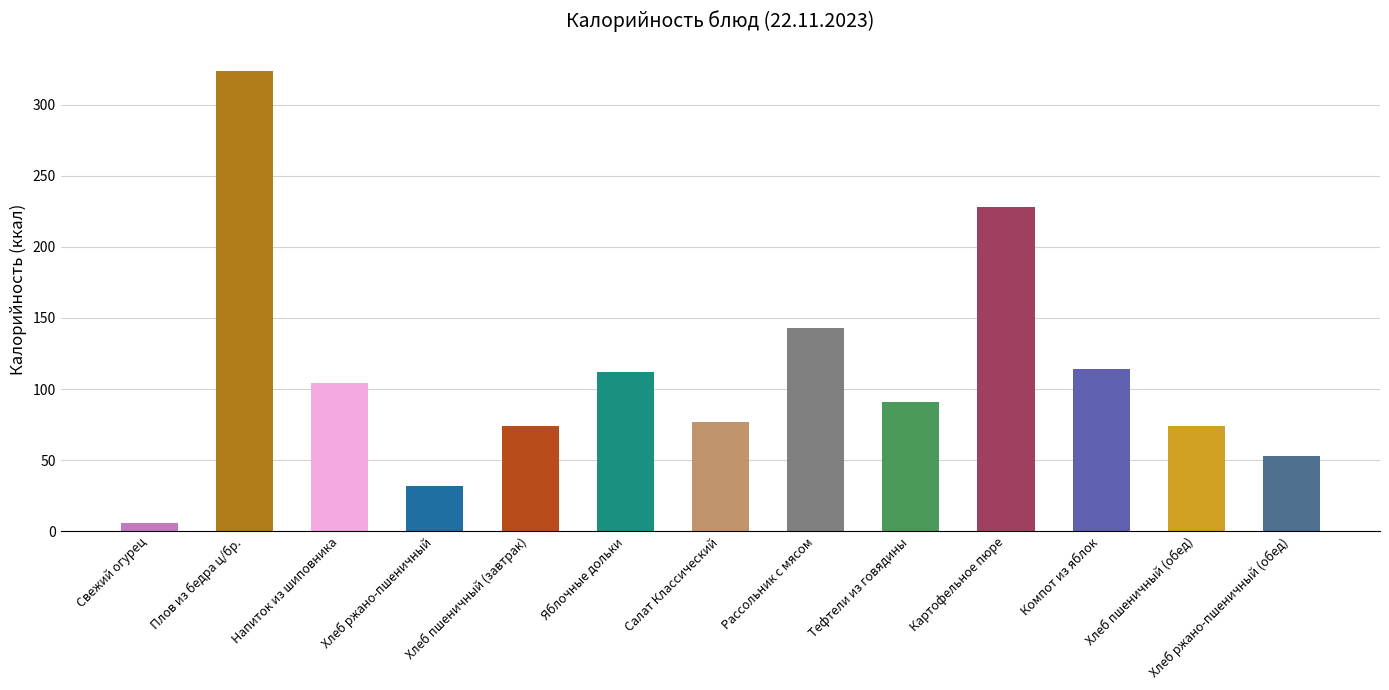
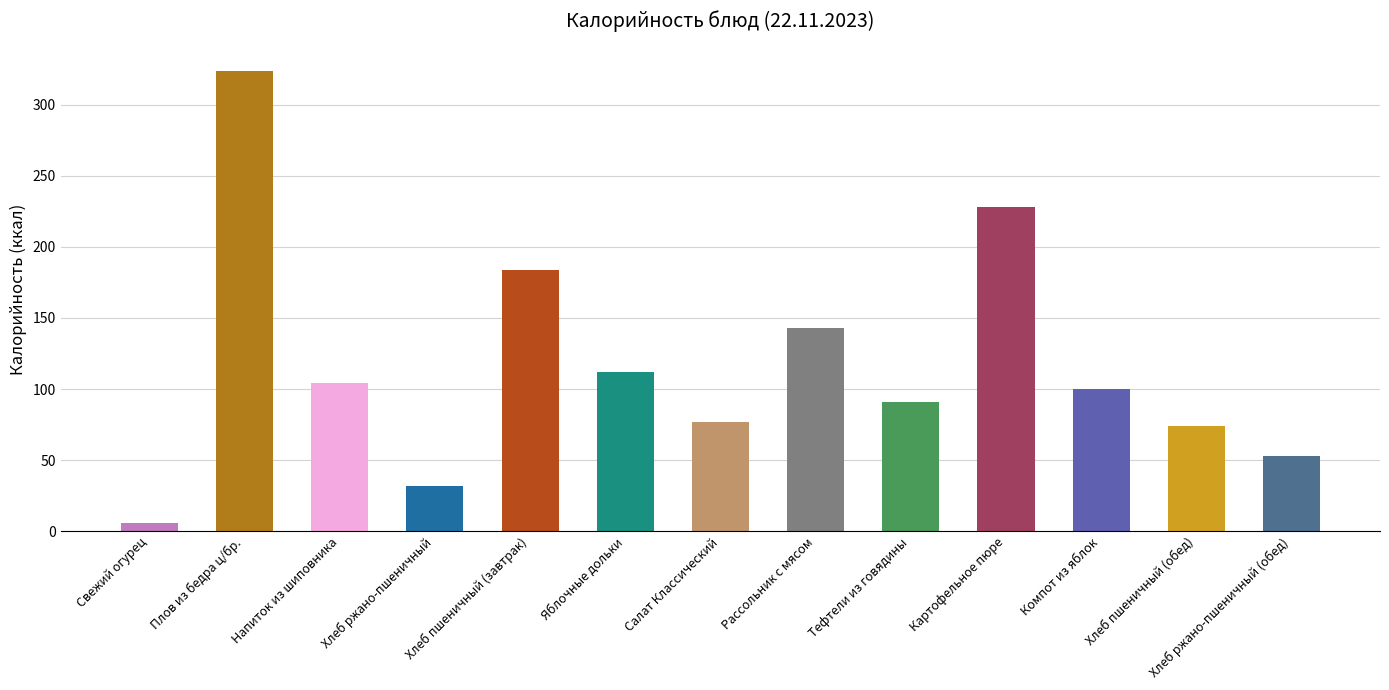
Хлеб пшеничный (завтрак): 74 -> 184
Компот из яблок: 114 -> 100
